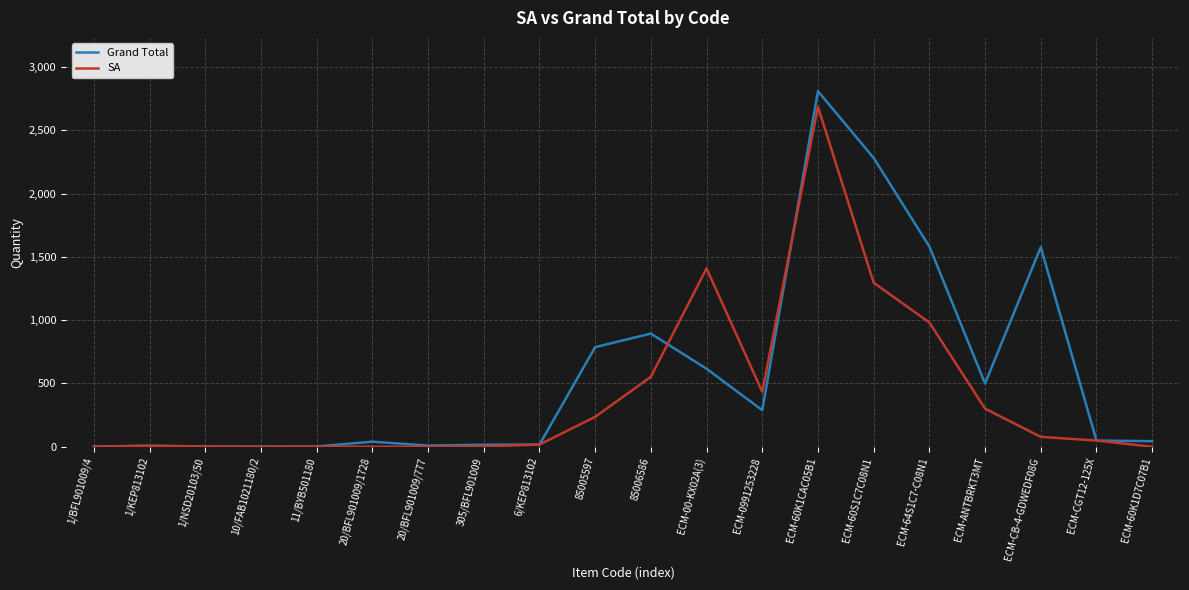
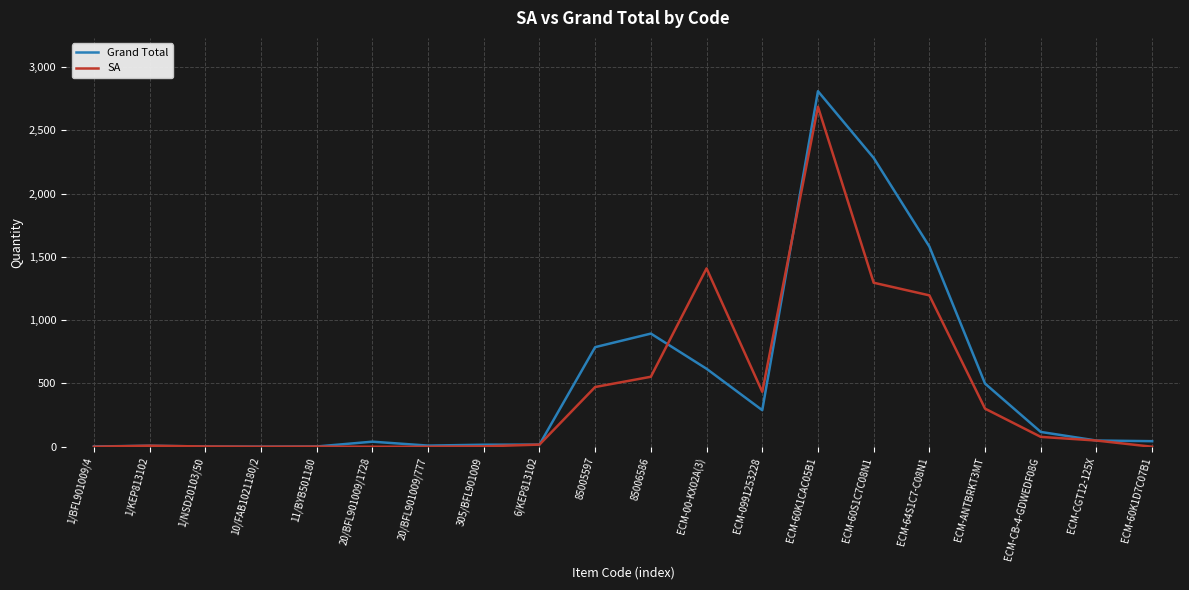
SA, 85005597: 240 -> 470
SA, ECM-64S1C7-C08N1: 980 -> 1,200
Grand Total, ECM-CB-4-GDWEDF08G: 1,580 -> 120
